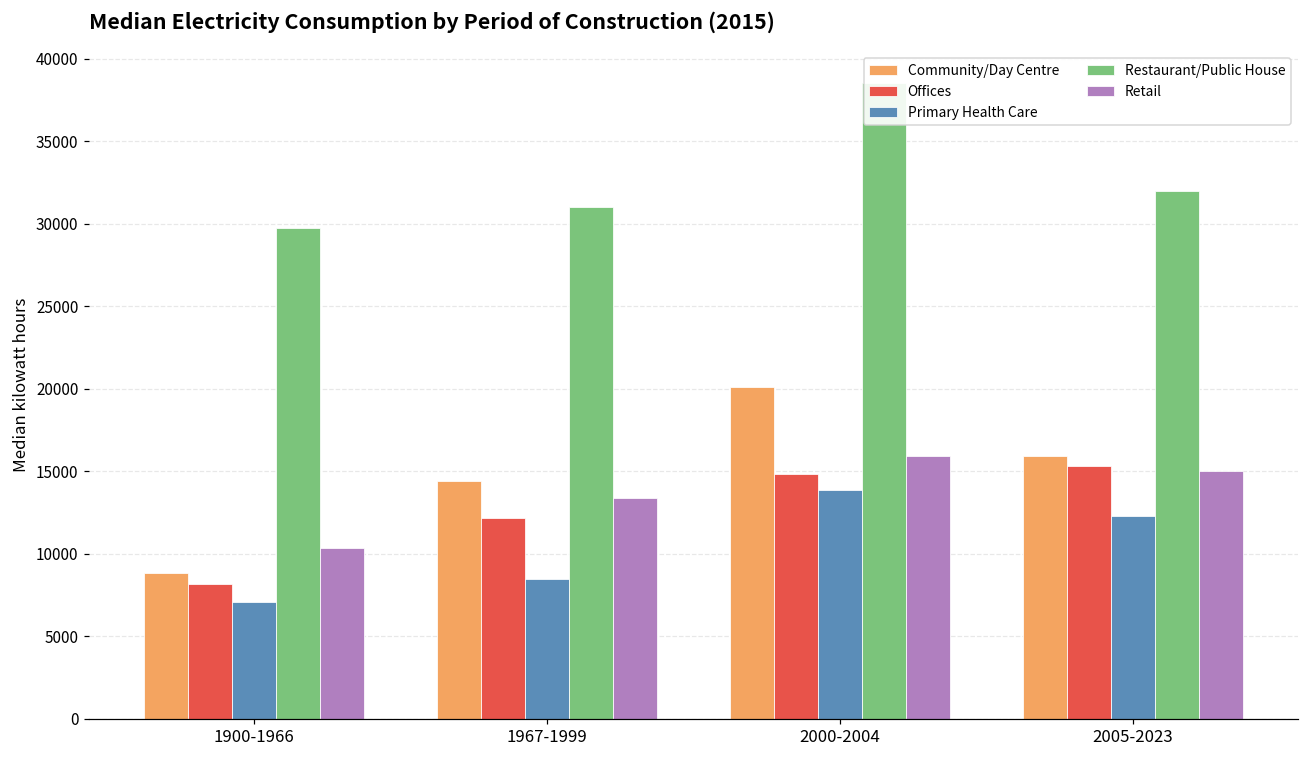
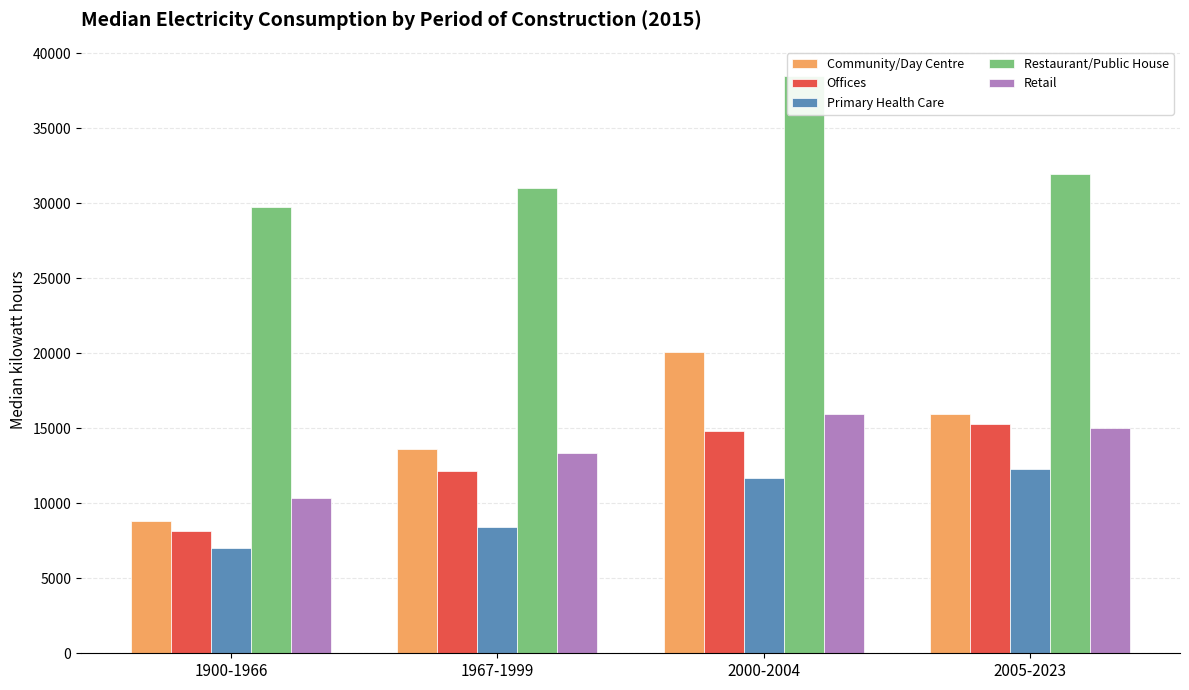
Community/Day Centre, 1967-1999: 14400 -> 13600
Primary Health Care, 2000-2004: 13900 -> 11700
